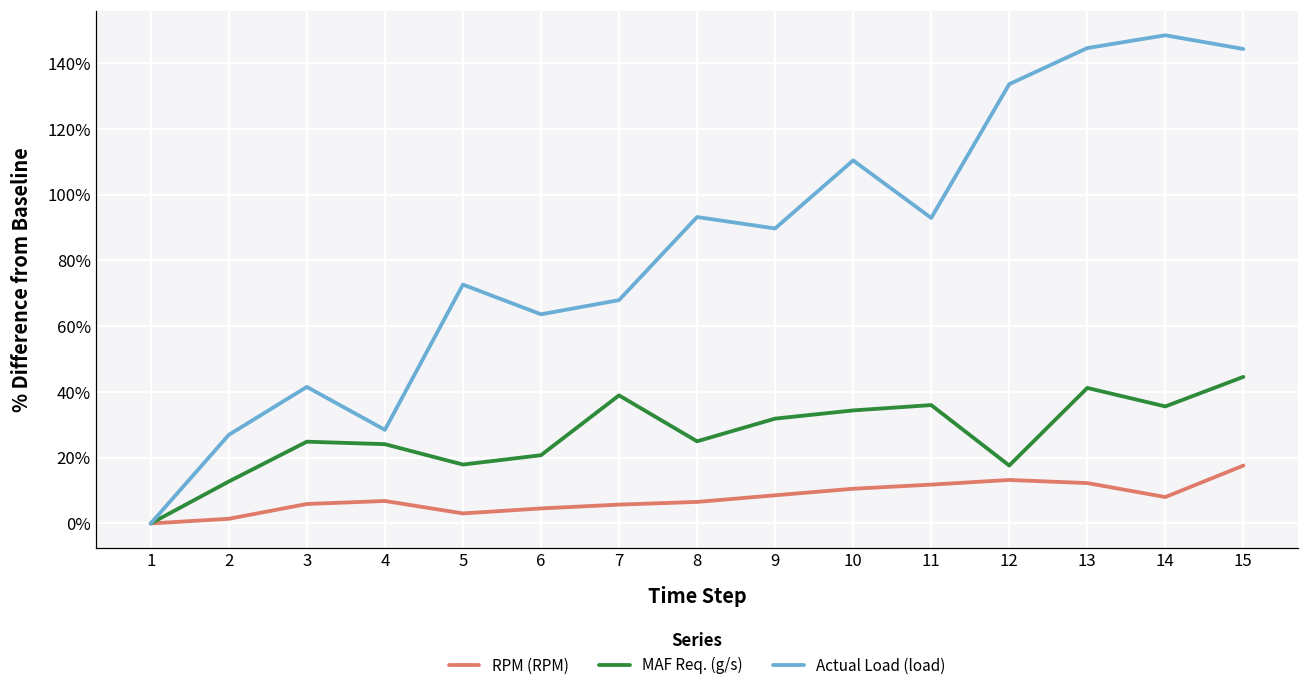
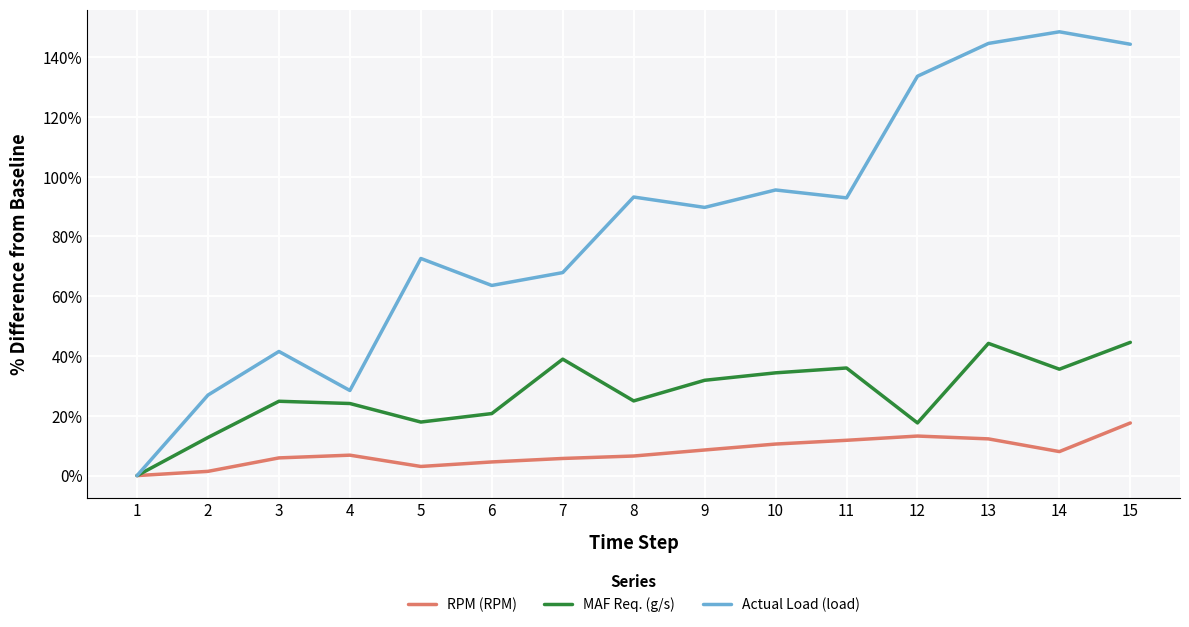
Actual Load (load), 10: 110% -> 96%
MAF Req. (g/s), 13: 41% -> 44%
